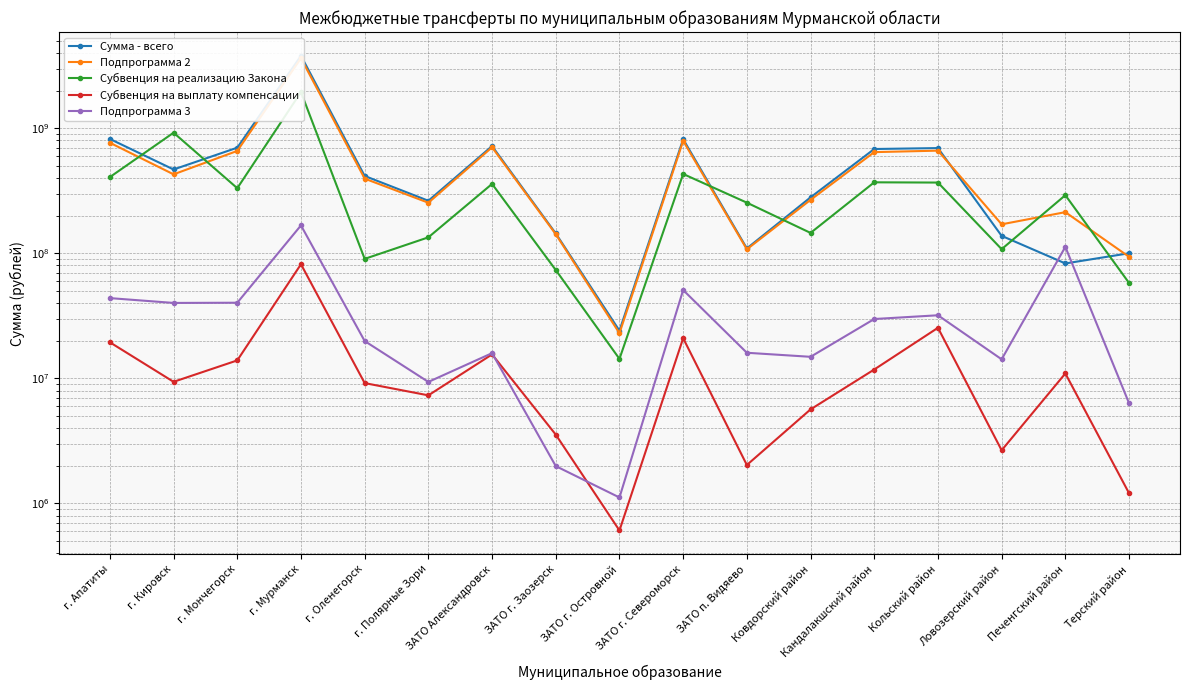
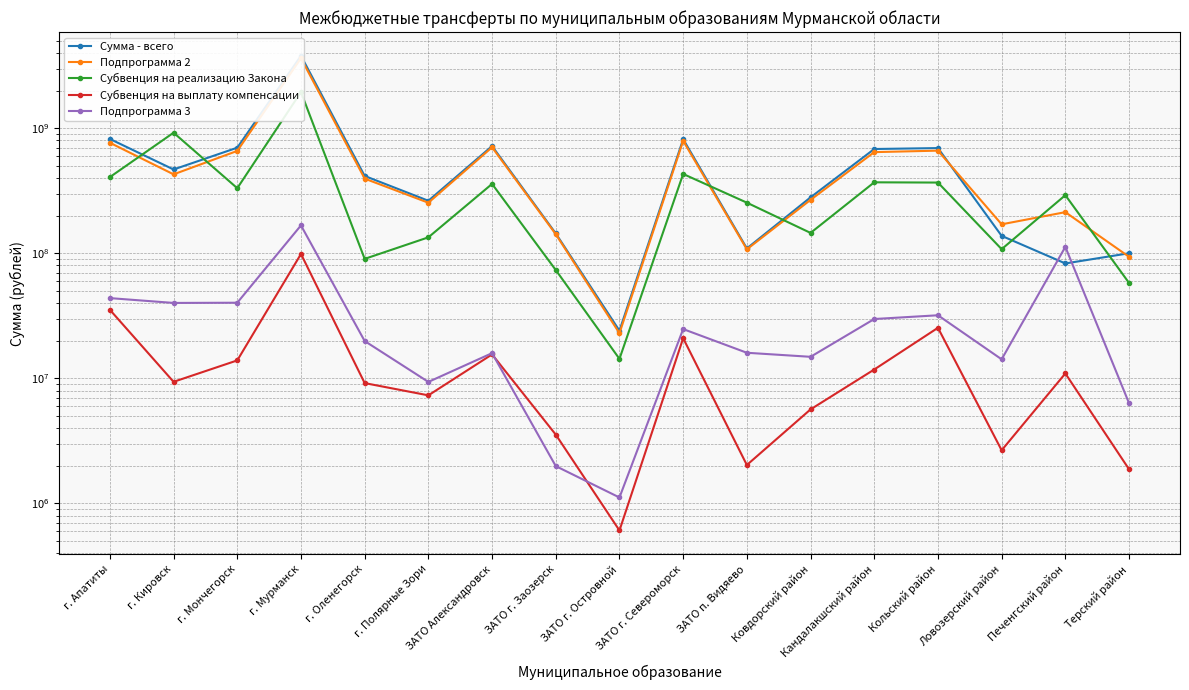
Субвенция на выплату компенсации, г. Апатиты: 19000000 -> 35000000
Субвенция на выплату компенсации, г. Мурманск: 80000000 -> 100000000
Подпрограмма 3, ЗАТО г. Североморск: 51000000 -> 25000000
Субвенция на выплату компенсации, Терский район: 1200000 -> 1900000
